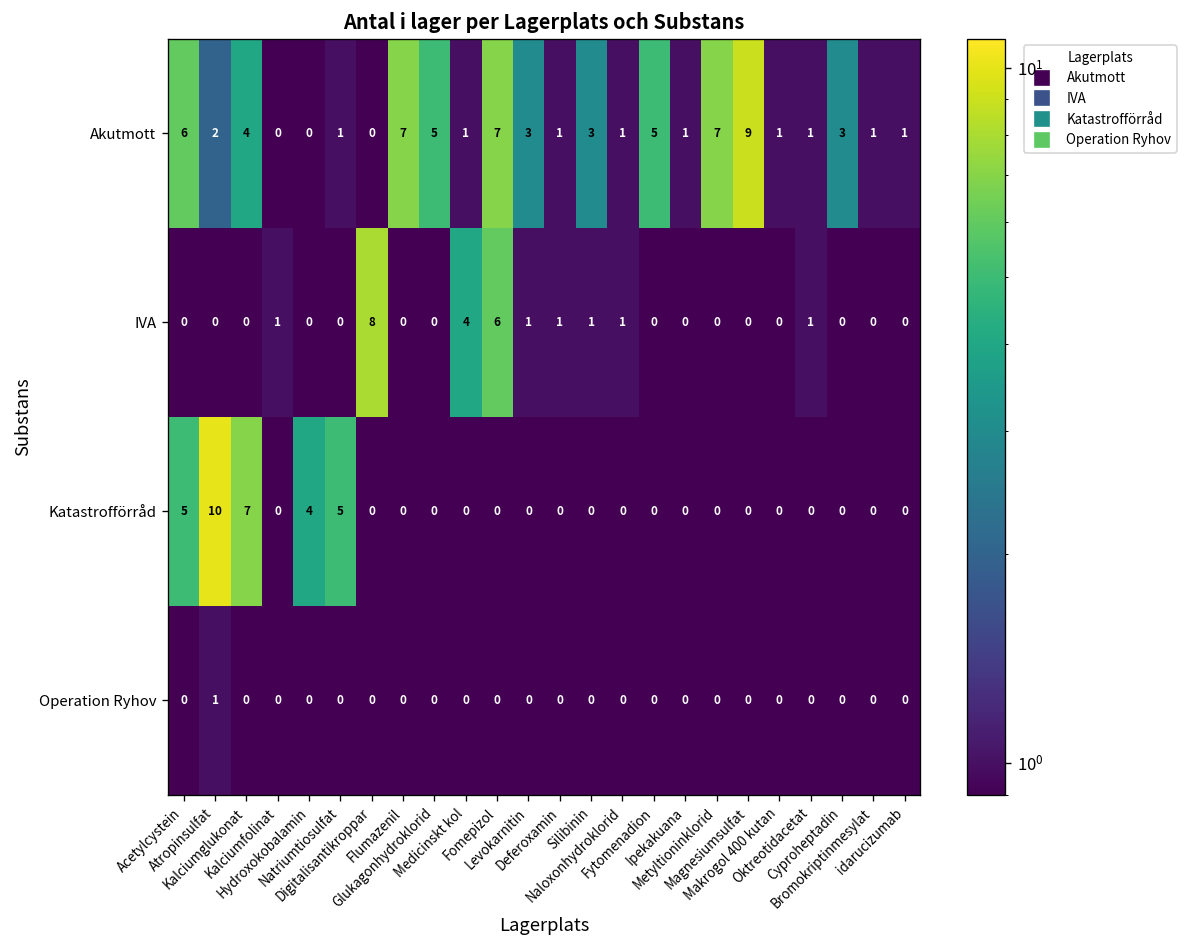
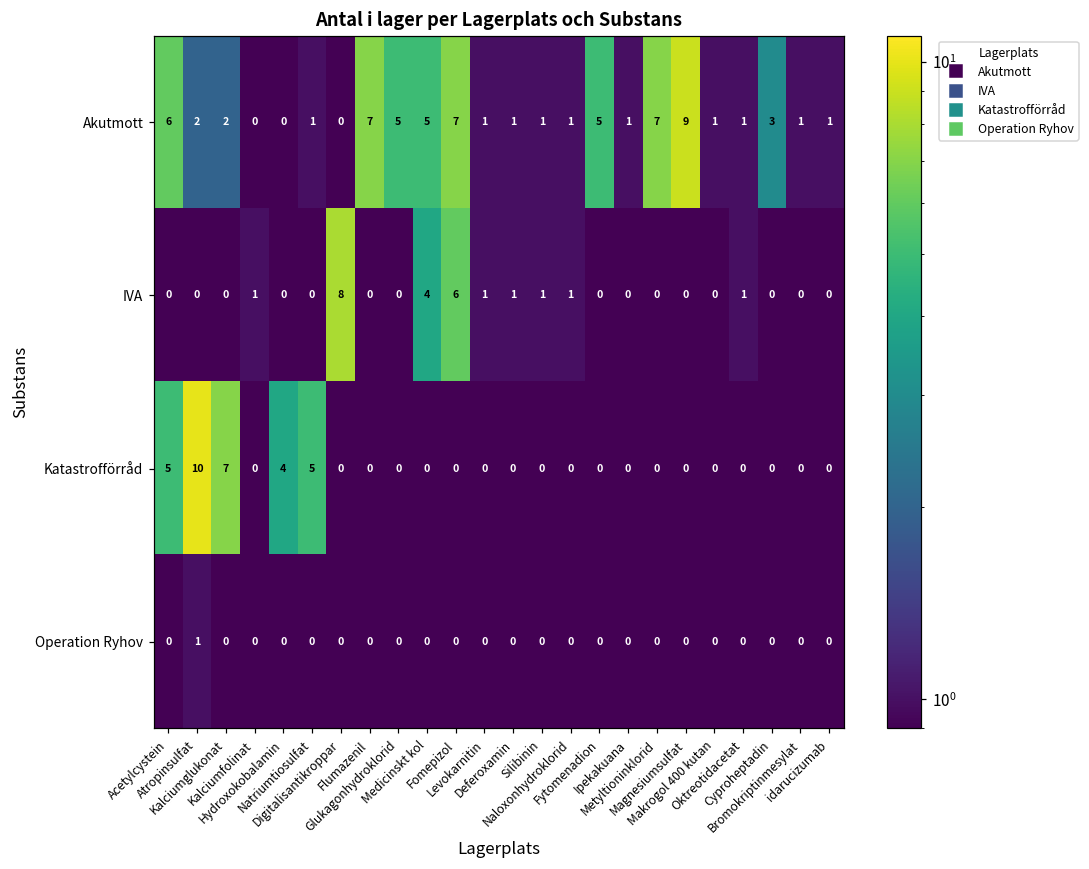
Akutmott, Kalciumglukonat: 4 -> 2
Akutmott, Medicinskt kol: 1 -> 5
Akutmott, Levokarnitin: 3 -> 1
Akutmott, Silibinin: 3 -> 1
